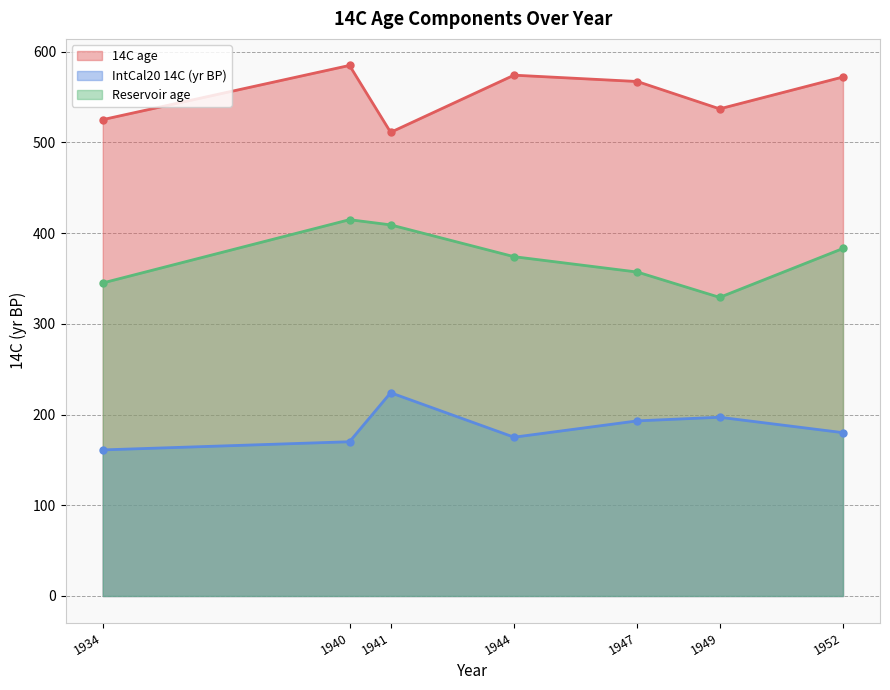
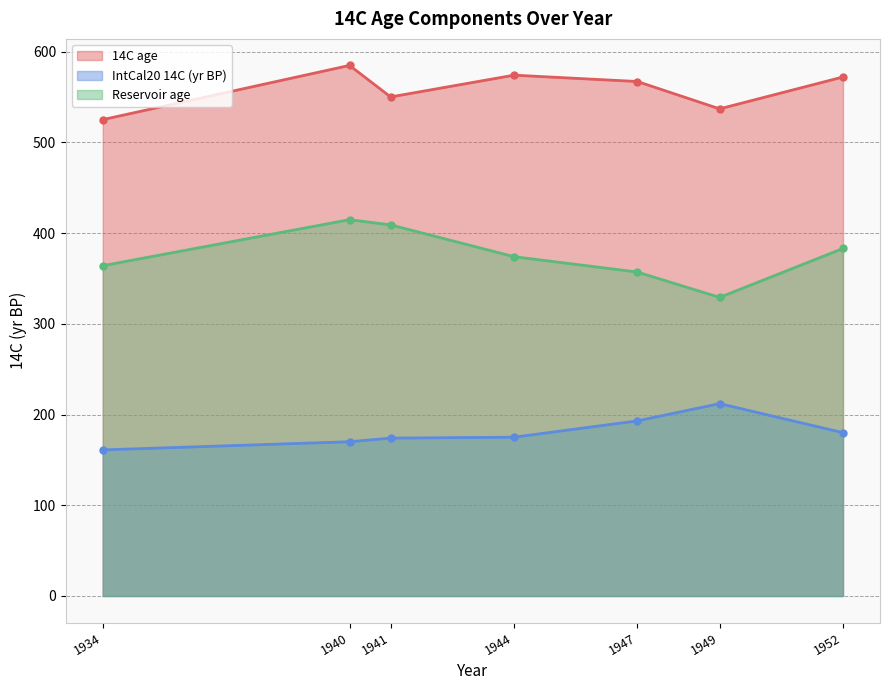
Reservoir age, 1934: 350 -> 360
14C age, 1941: 510 -> 550
IntCal20 14C (yr BP), 1941: 220 -> 170
IntCal20 14C (yr BP), 1949: 200 -> 210
